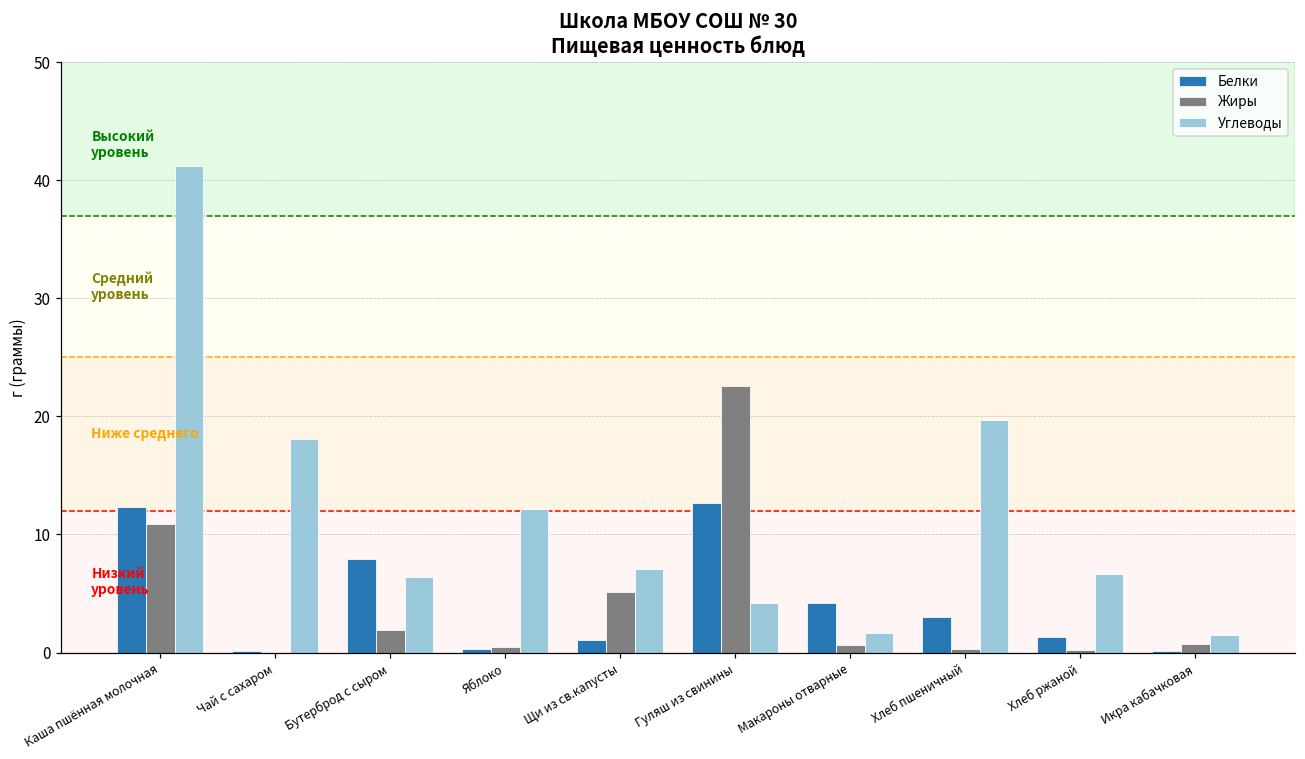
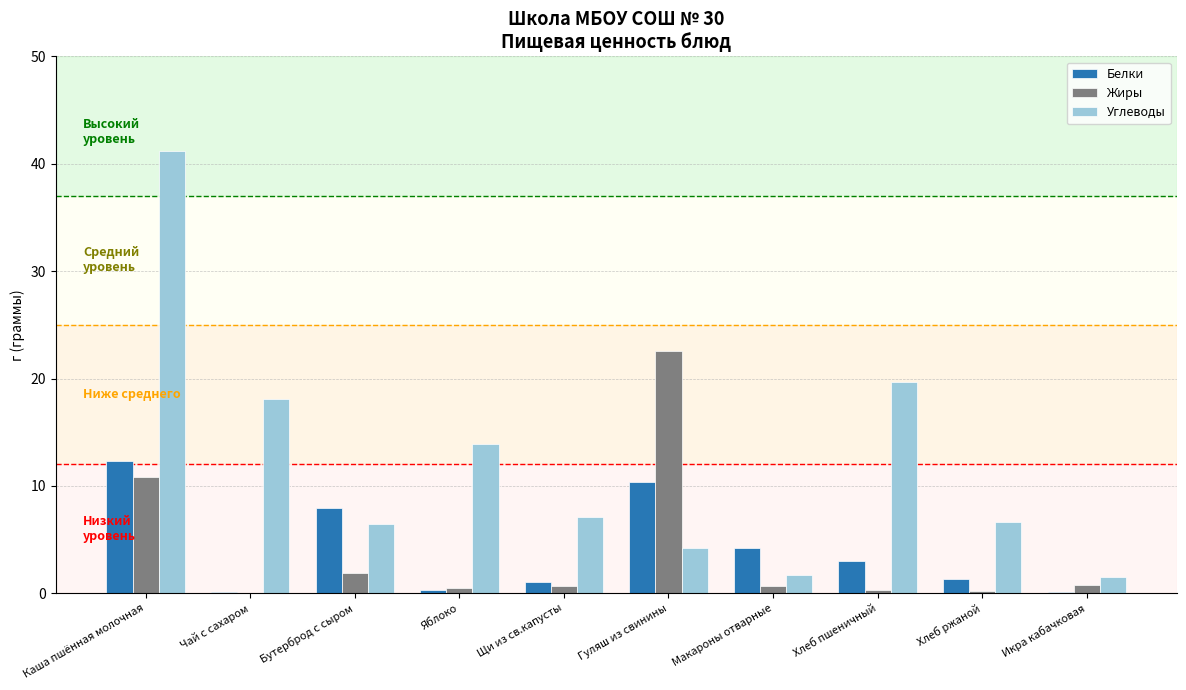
Углеводы, Яблоко: 12.2 -> 13.9
Жиры, Щи из св.капусты: 5.2 -> 0.7
Белки, Гуляш из свинины: 12.7 -> 10.4
